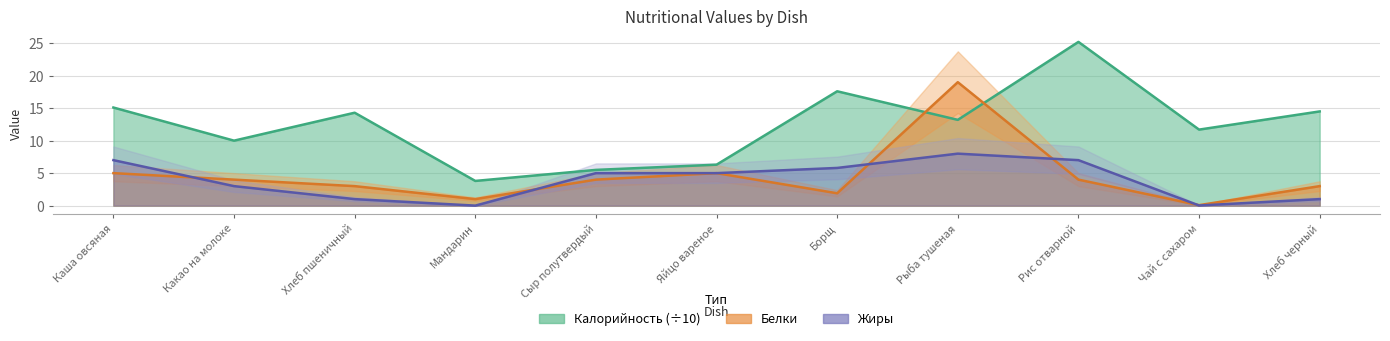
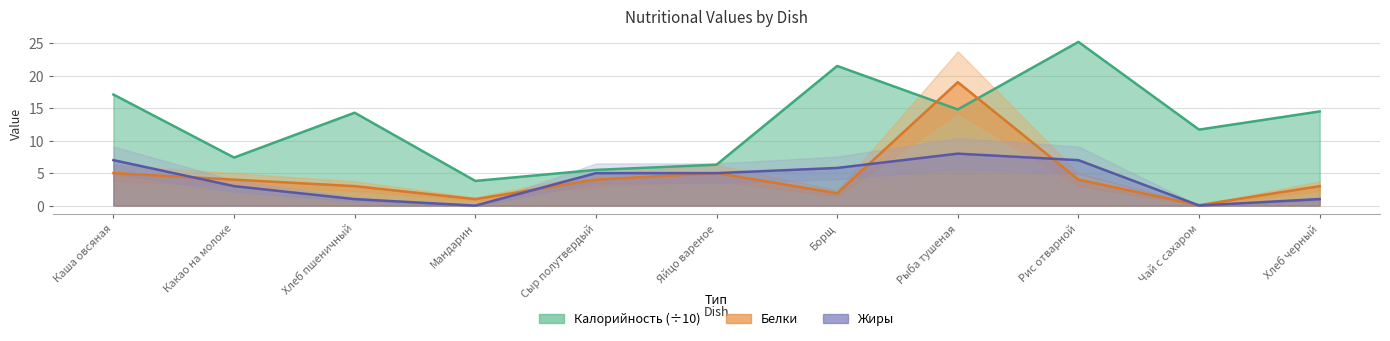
Калорийность (÷10), Каша овсяная: 15 -> 17
Калорийность (÷10), Какао на молоке: 10 -> 7
Калорийность (÷10), Борщ: 18 -> 22
Калорийность (÷10), Рыба тушеная: 13 -> 15
